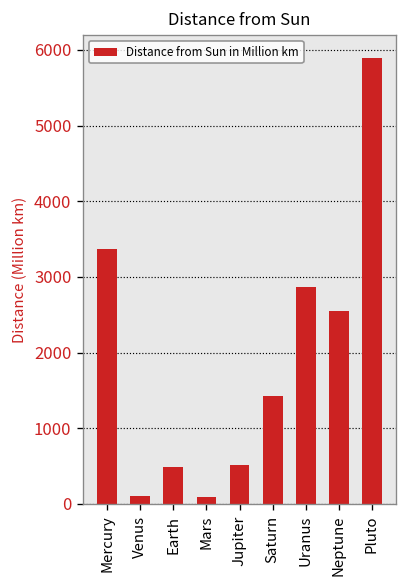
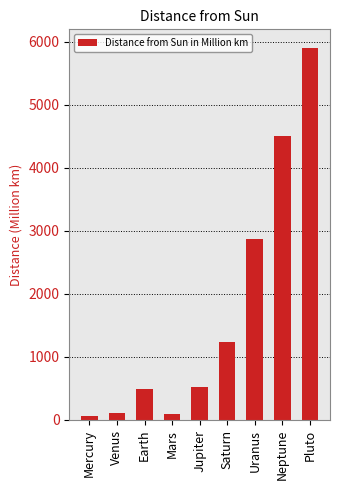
Mercury: 3400 -> 100
Saturn: 1400 -> 1200
Neptune: 2500 -> 4500
